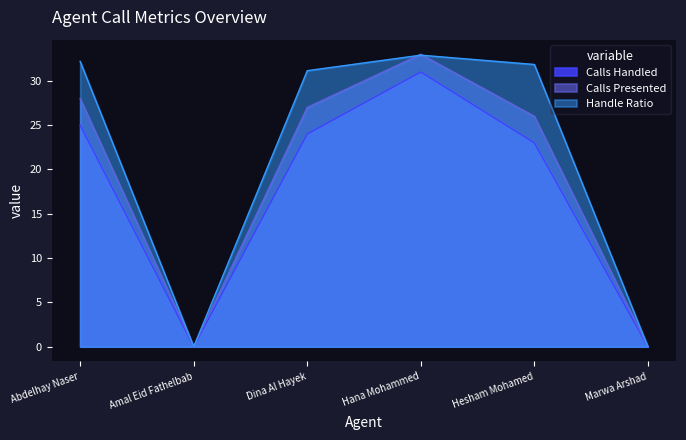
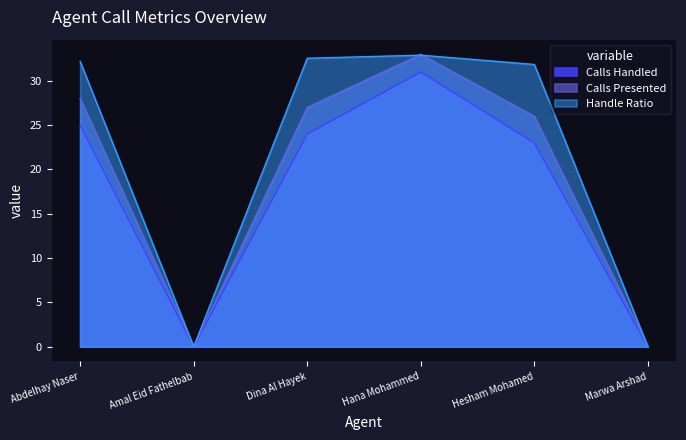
Handle Ratio, Dina Al Hayek: 31 -> 33
